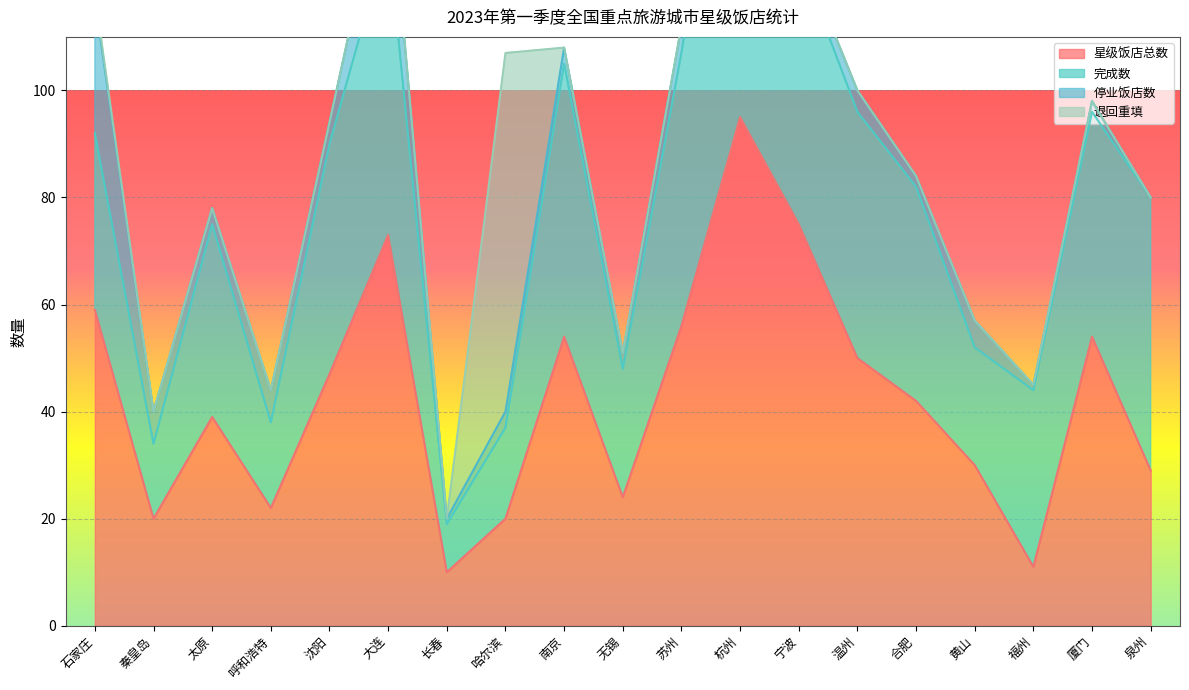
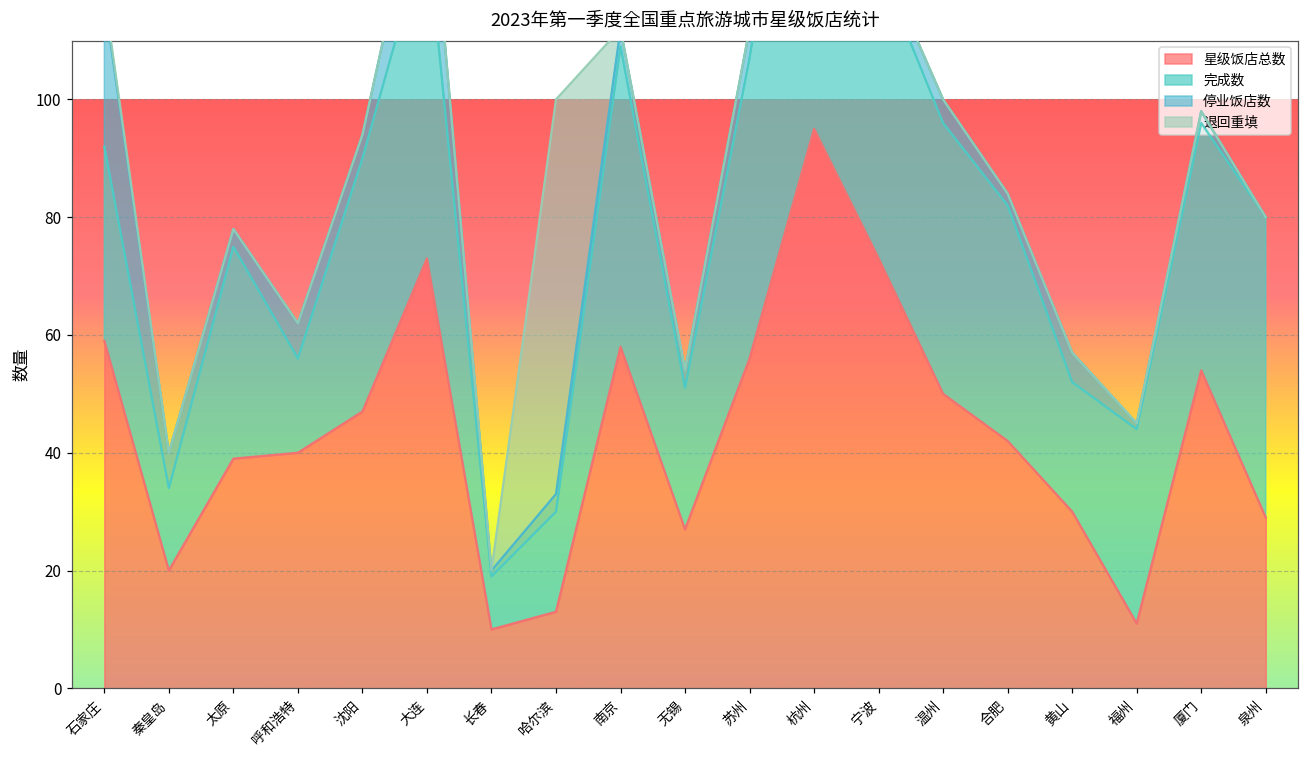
星级饭店总数, 呼和浩特: 22 -> 40
星级饭店总数, 哈尔滨: 20 -> 13
星级饭店总数, 南京: 54 -> 58
星级饭店总数, 无锡: 24 -> 27
星级饭店总数, 宁波: 75 -> 73
